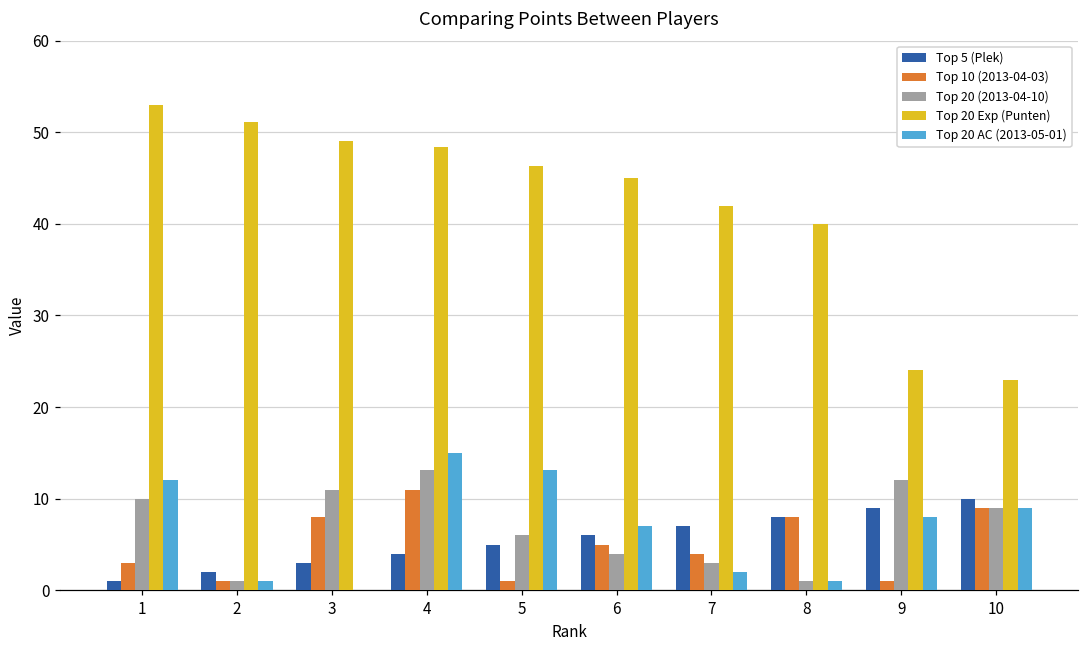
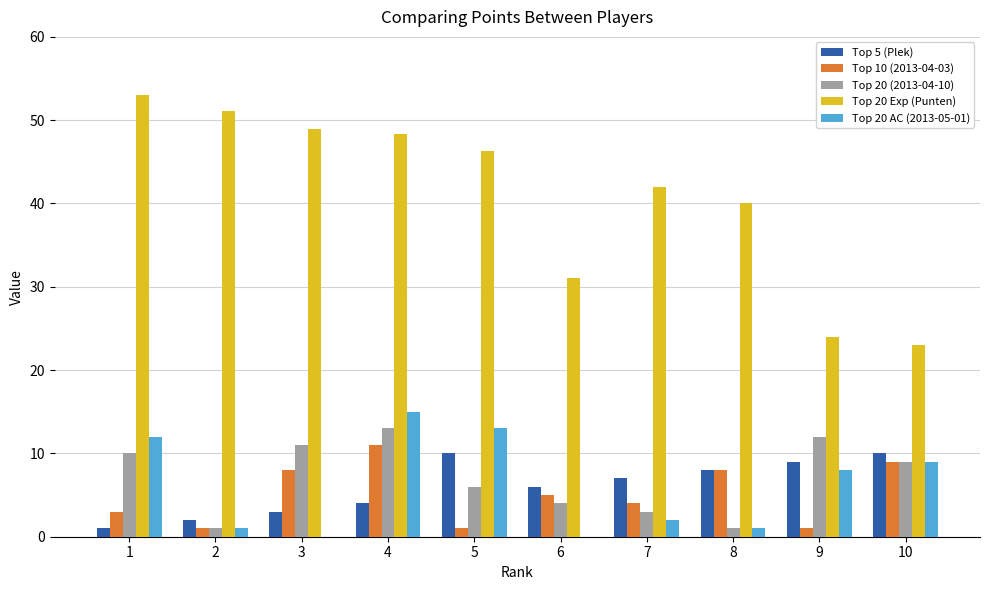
Top 5 (Plek), 5: 5 -> 10
Top 20 Exp (Punten), 6: 45 -> 31
Top 20 AC (2013-05-01), 6: 7 -> 0
